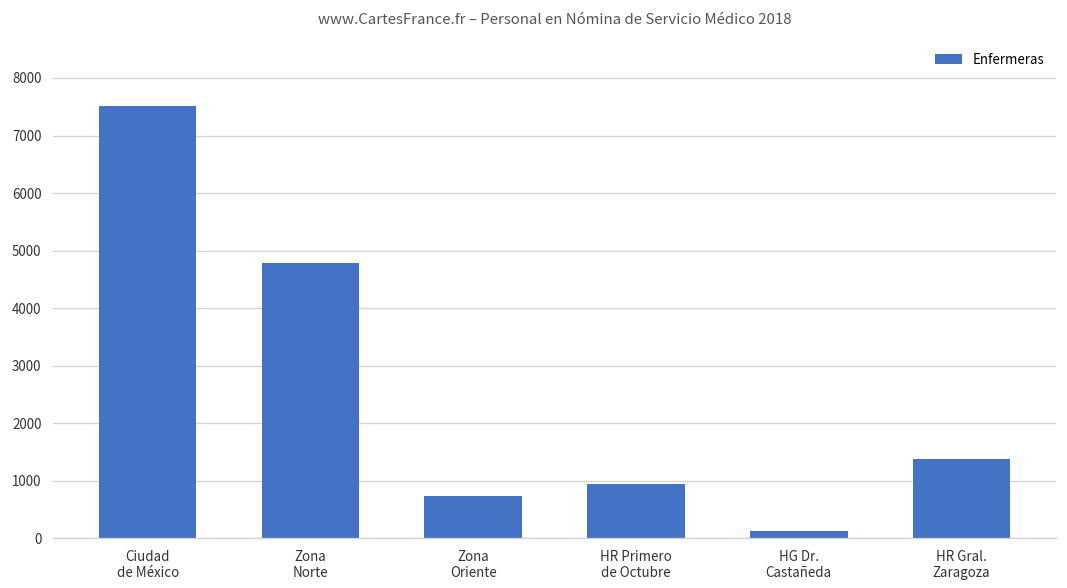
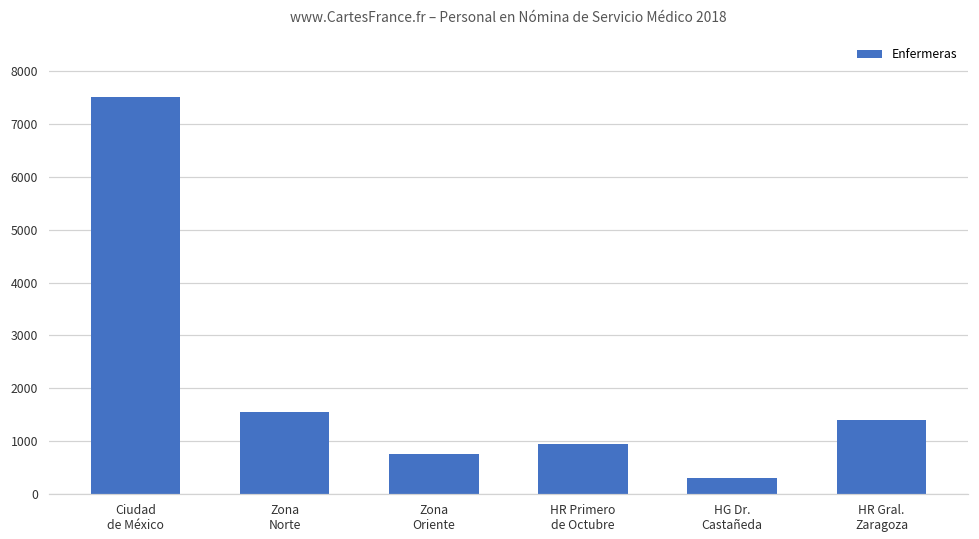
Zona Norte: 4800 -> 1600
HG Dr. Castañeda: 100 -> 300
